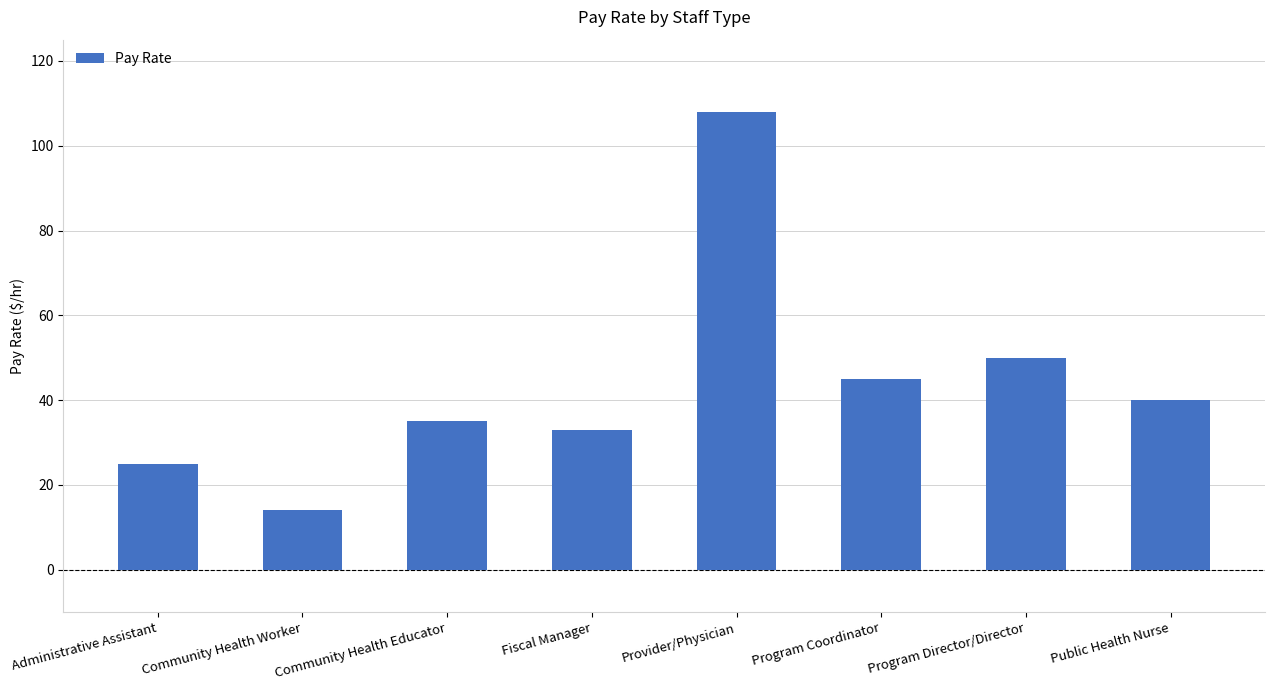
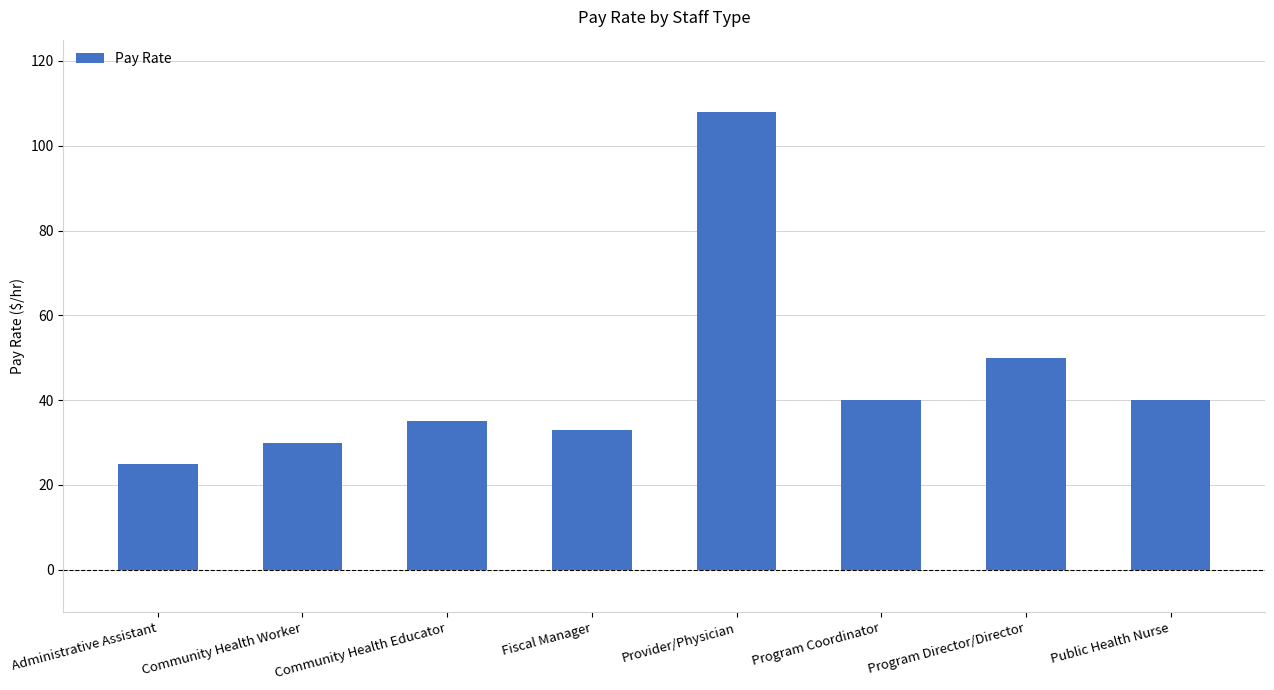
Community Health Worker: 14 -> 30
Program Coordinator: 45 -> 40
